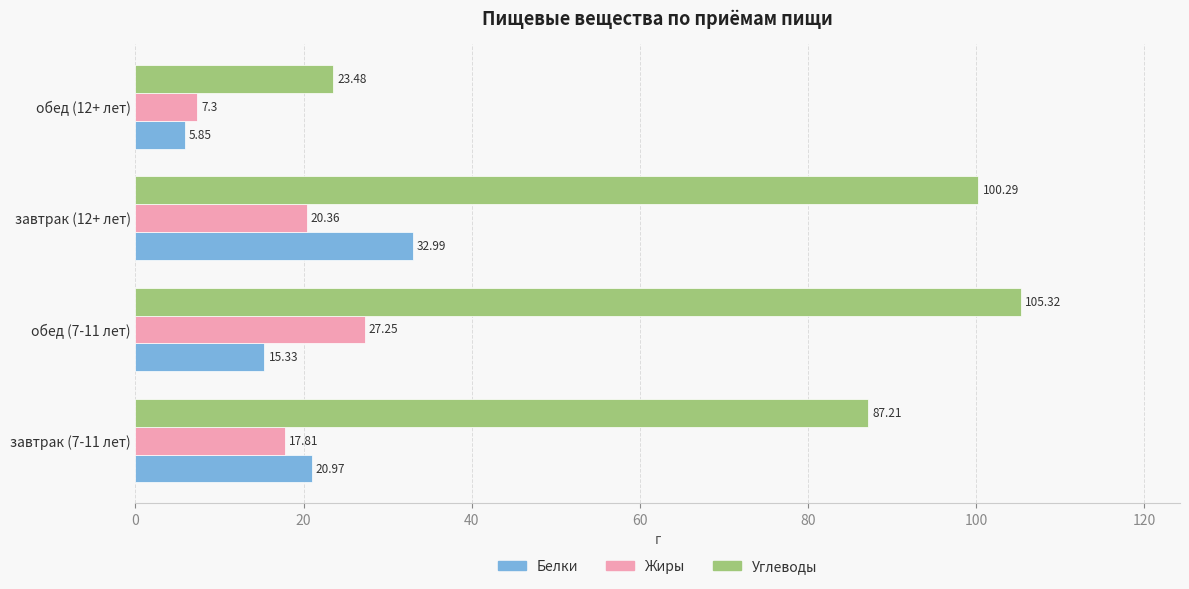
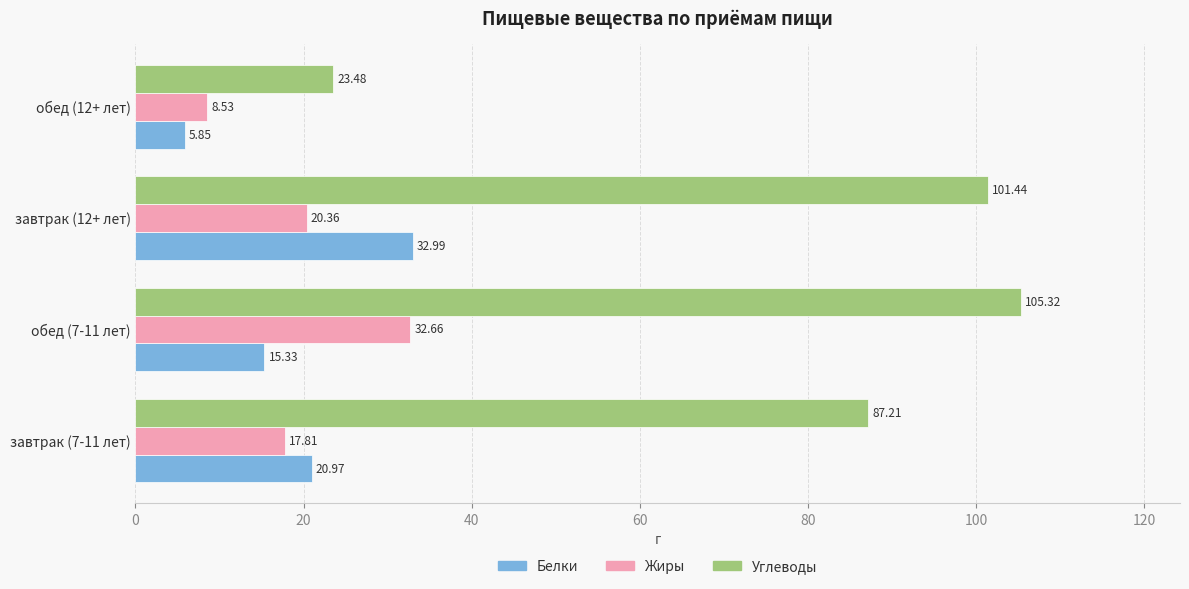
Жиры, обед (12+ лет): 7.3 -> 8.53
Углеводы, завтрак (12+ лет): 100.29 -> 101.44
Жиры, обед (7-11 лет): 27.25 -> 32.66
